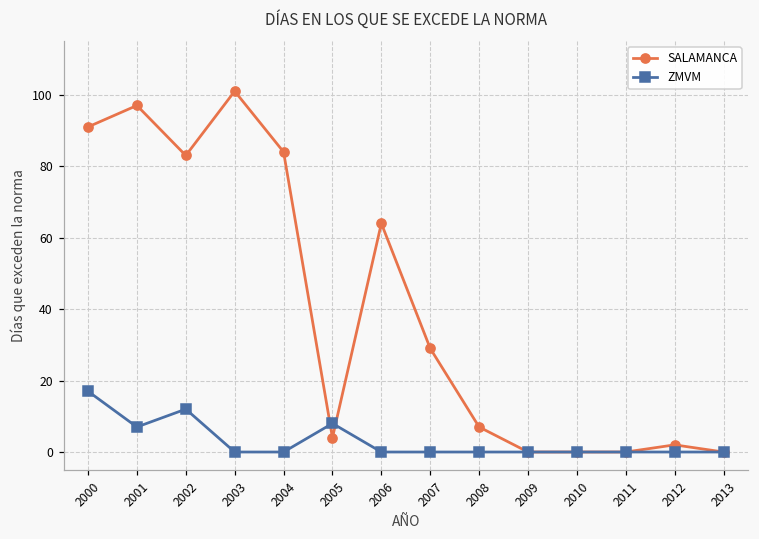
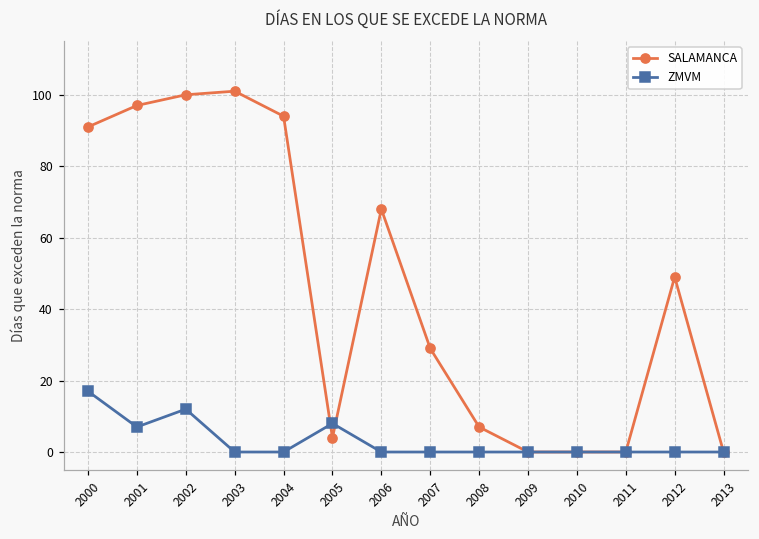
SALAMANCA, 2002: 83 -> 100
SALAMANCA, 2004: 84 -> 94
SALAMANCA, 2006: 64 -> 68
SALAMANCA, 2012: 2 -> 49
